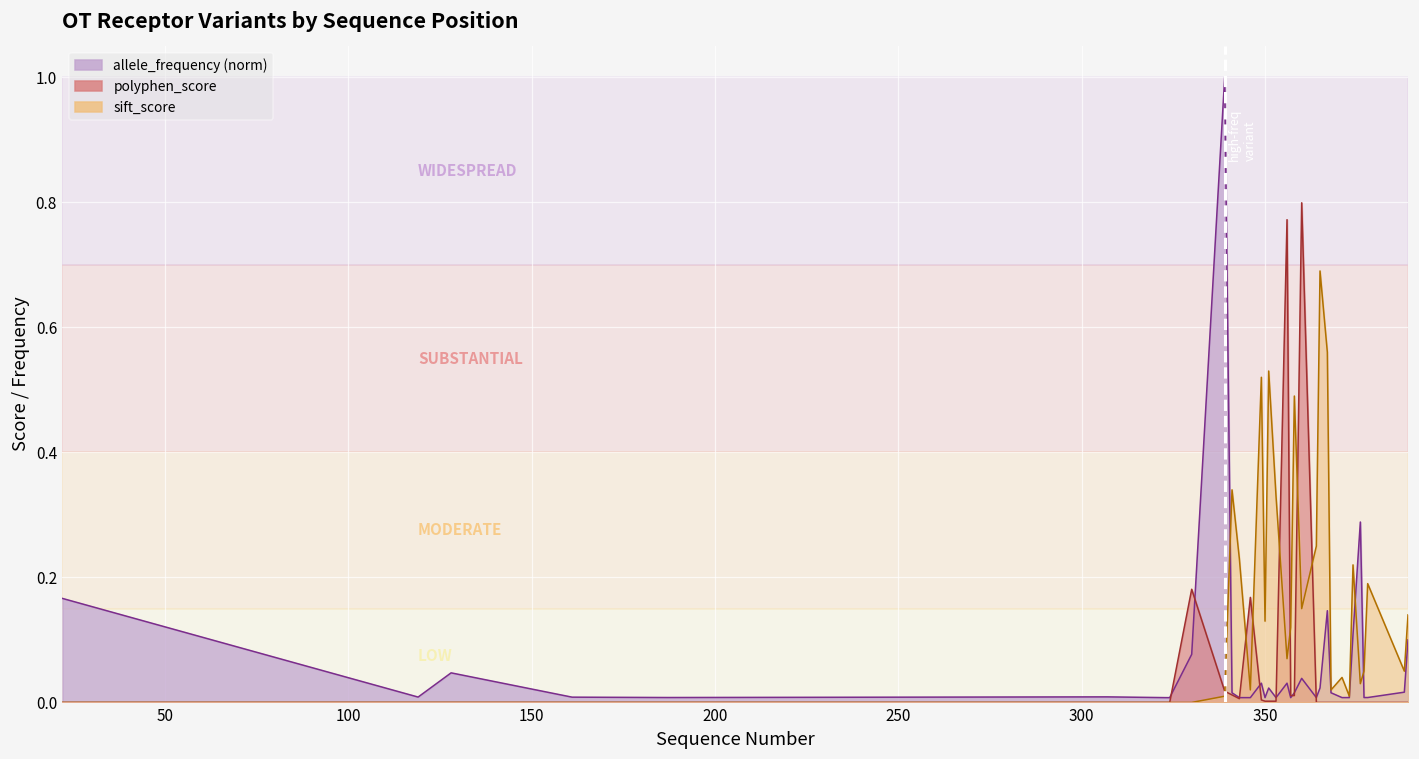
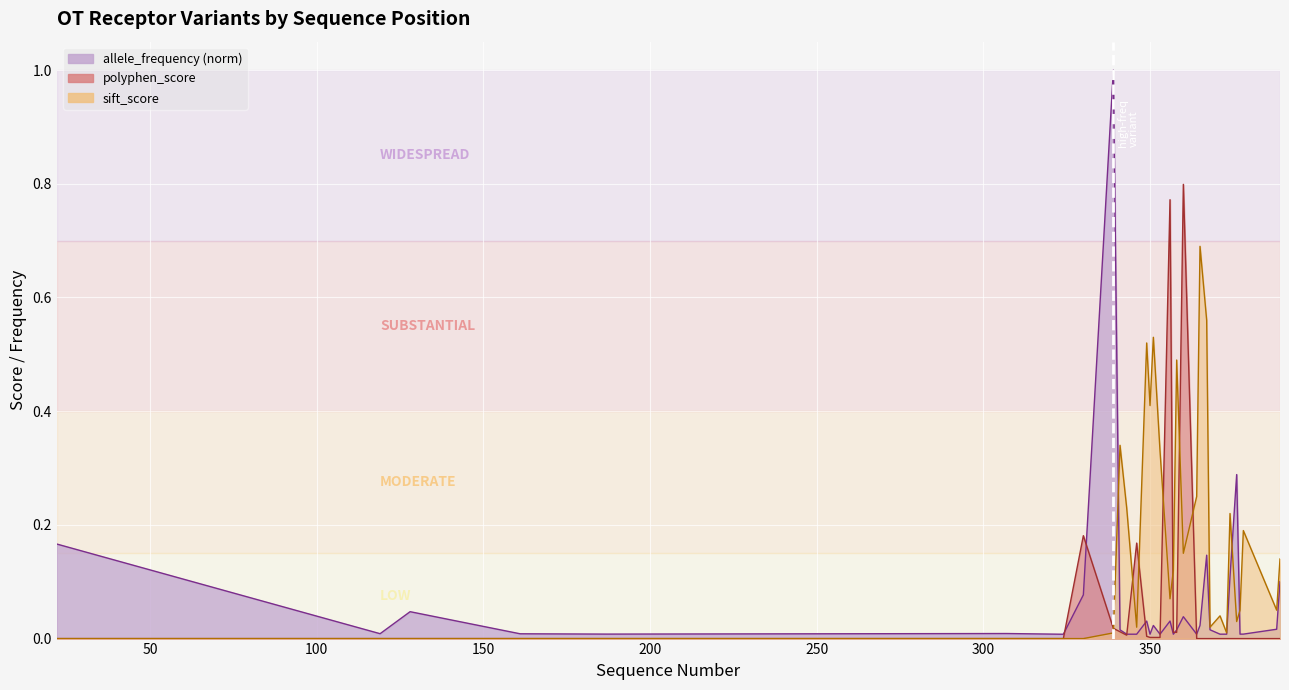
sift_score, 350: 0.13 -> 0.41
